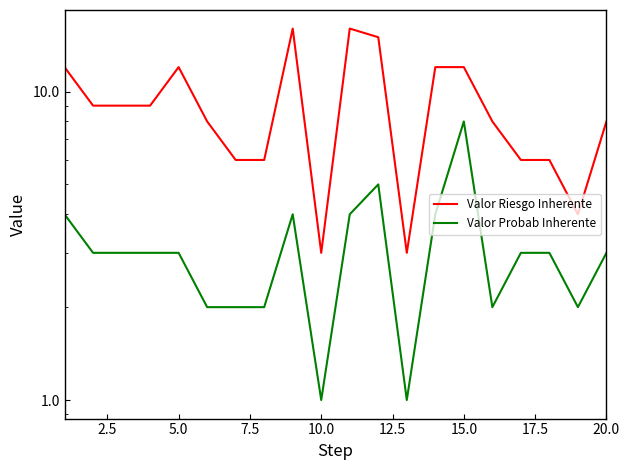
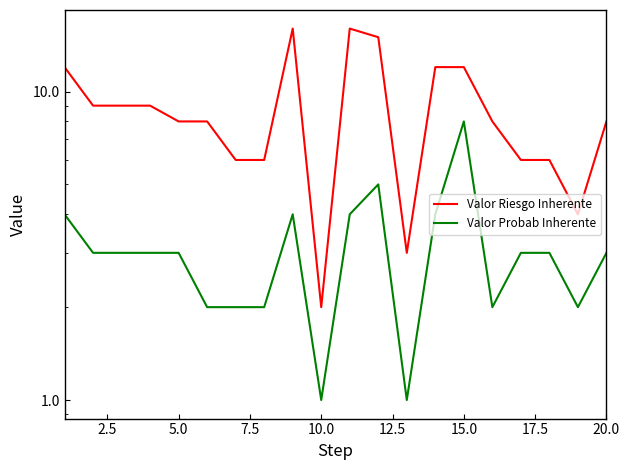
Valor Riesgo Inherente, 5.0: 12 -> 8
Valor Riesgo Inherente, 10.0: 3 -> 2
